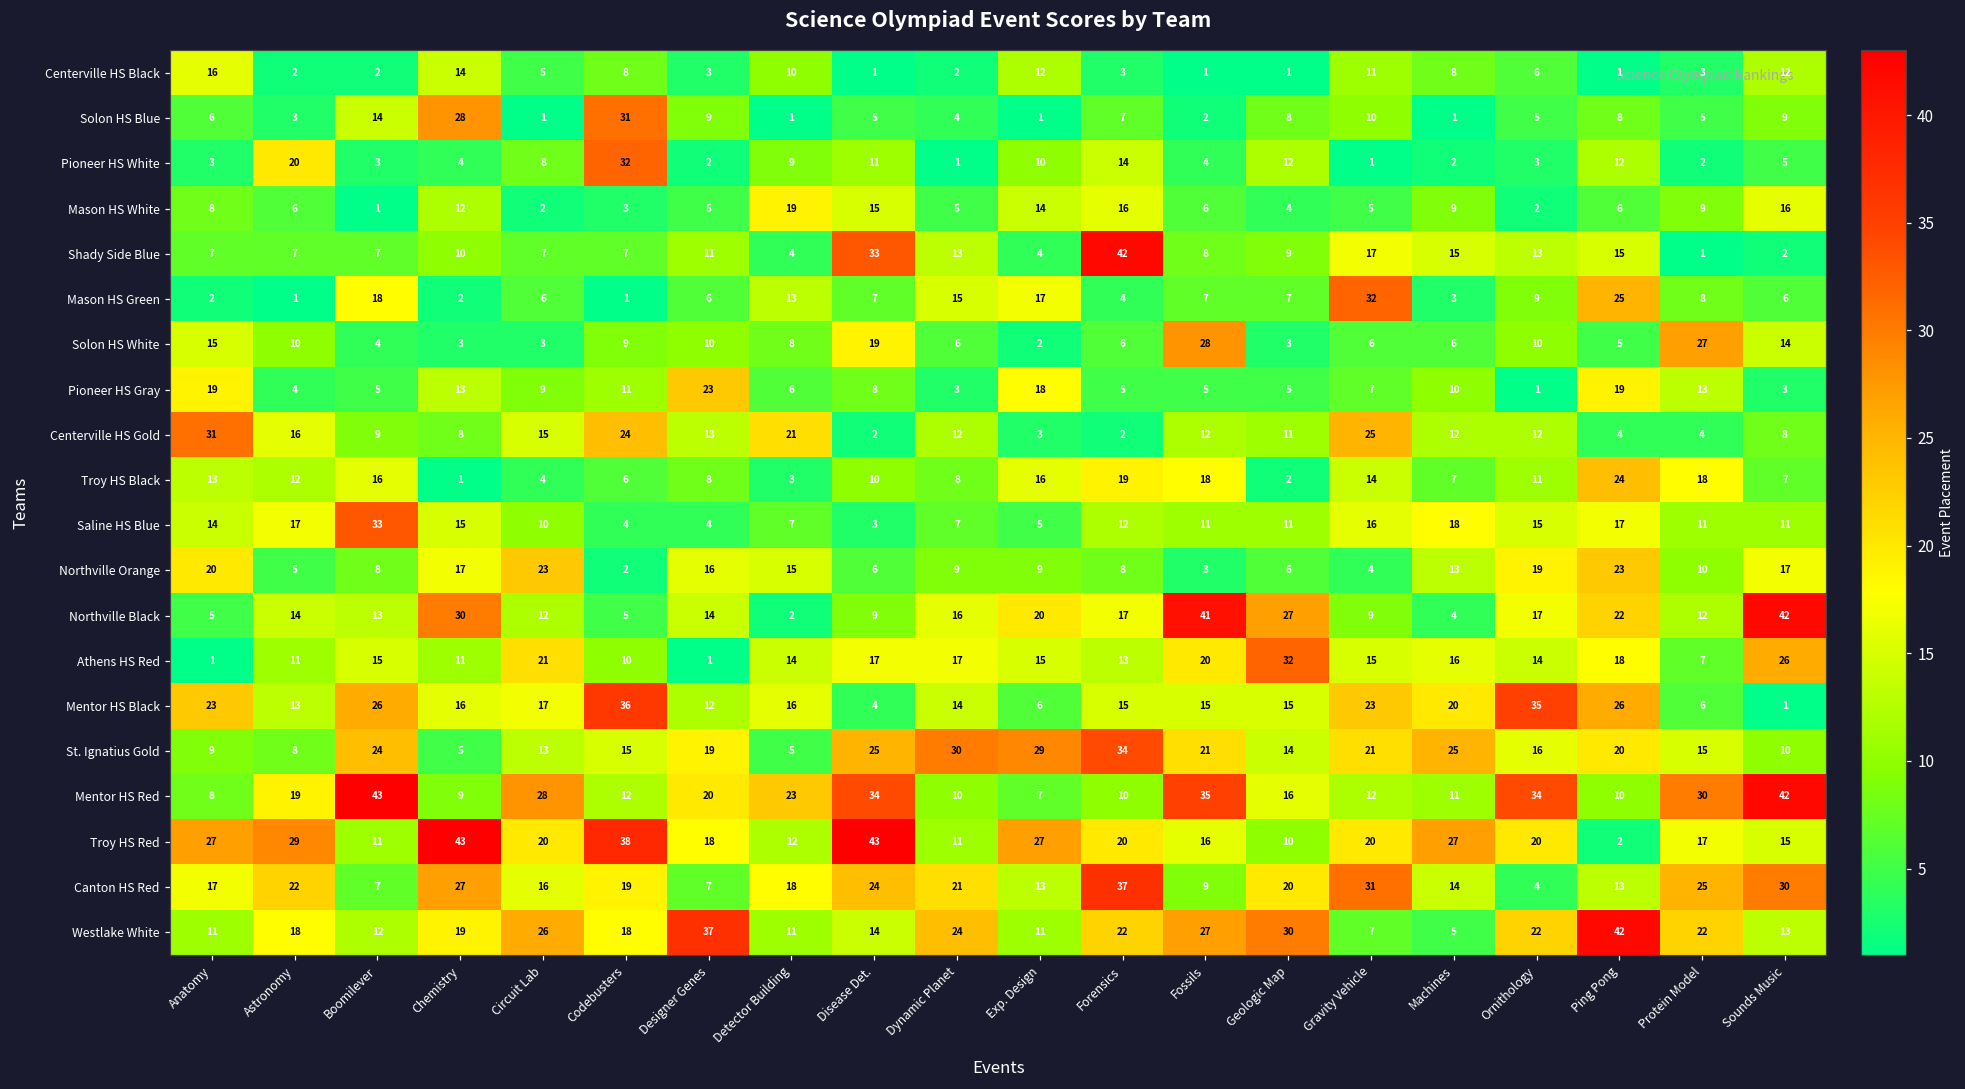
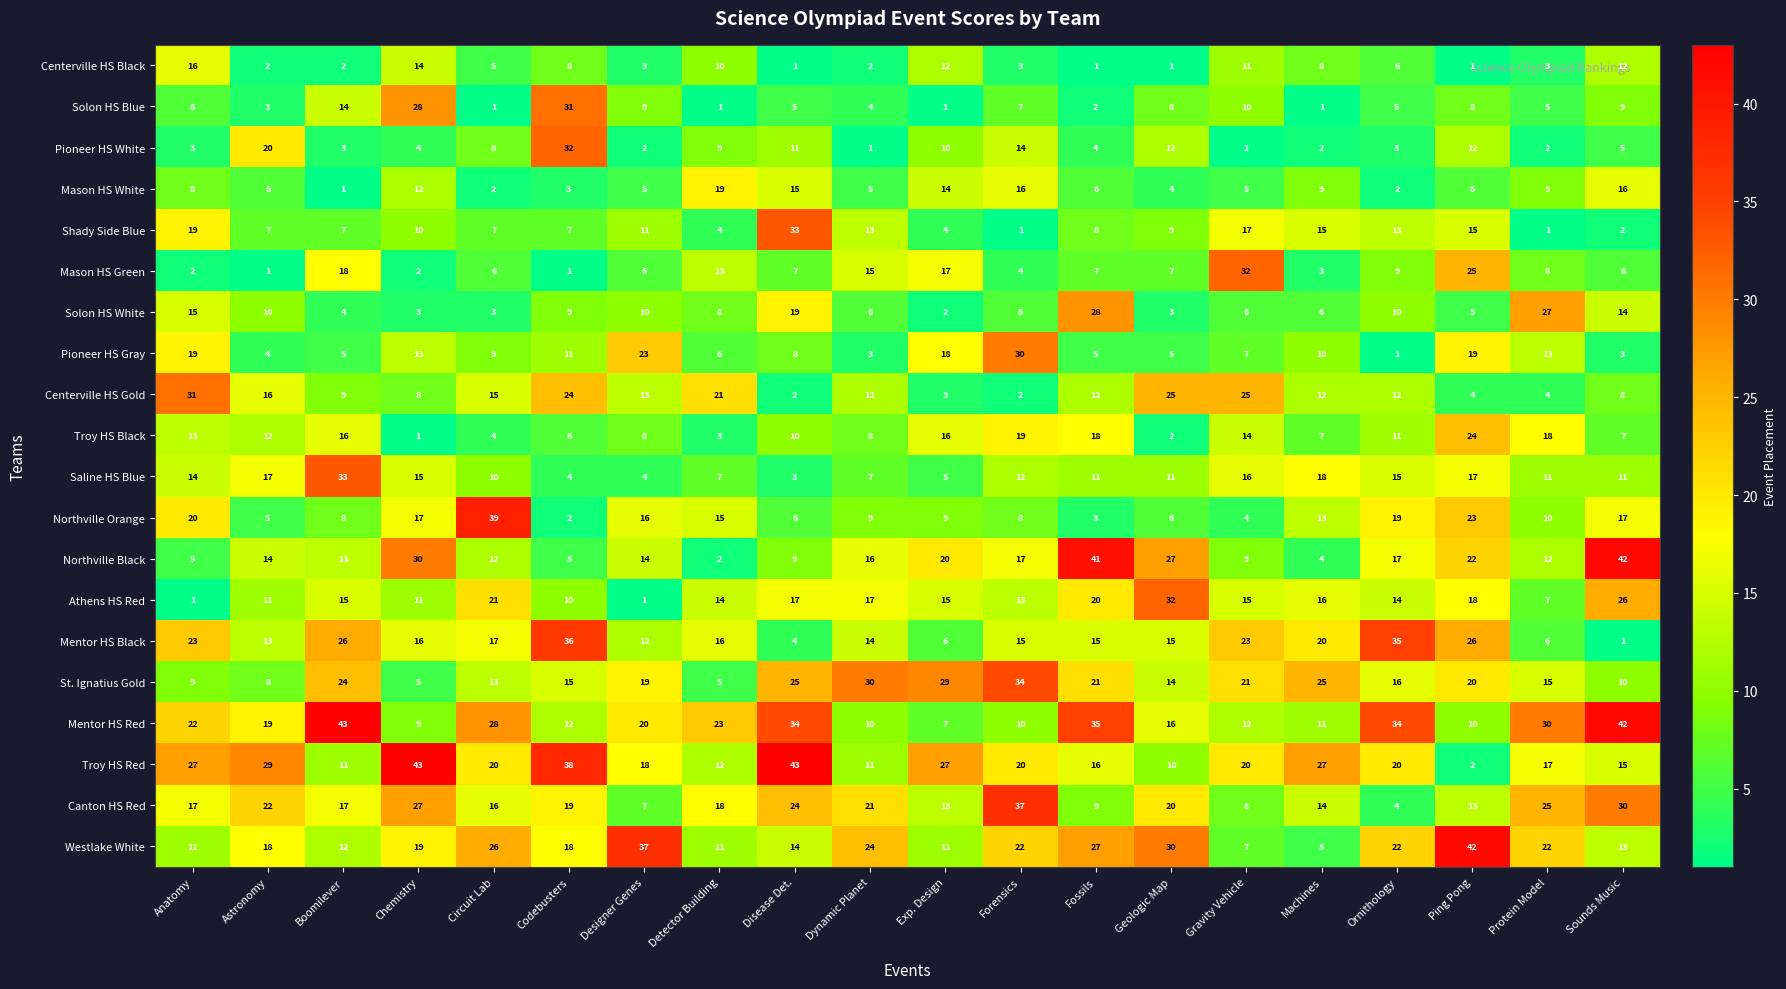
Shady Side Blue, Anatomy: 7 -> 19
Shady Side Blue, Forensics: 42 -> 1
Pioneer HS Gray, Forensics: 5 -> 30
Centerville HS Gold, Geologic Map: 11 -> 25
Northville Orange, Circuit Lab: 23 -> 39
Mentor HS Red, Anatomy: 8 -> 22
Canton HS Red, Boomilever: 7 -> 17
Canton HS Red, Gravity Vehicle: 31 -> 8
